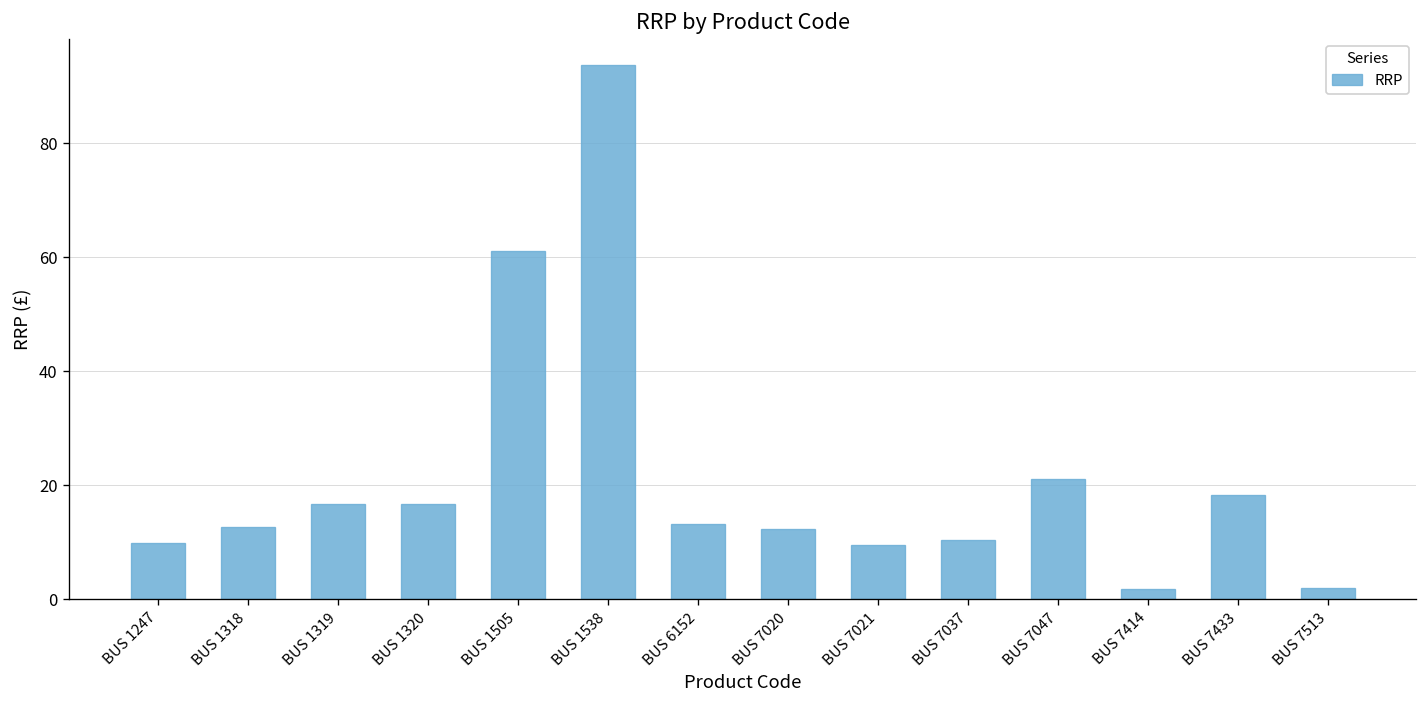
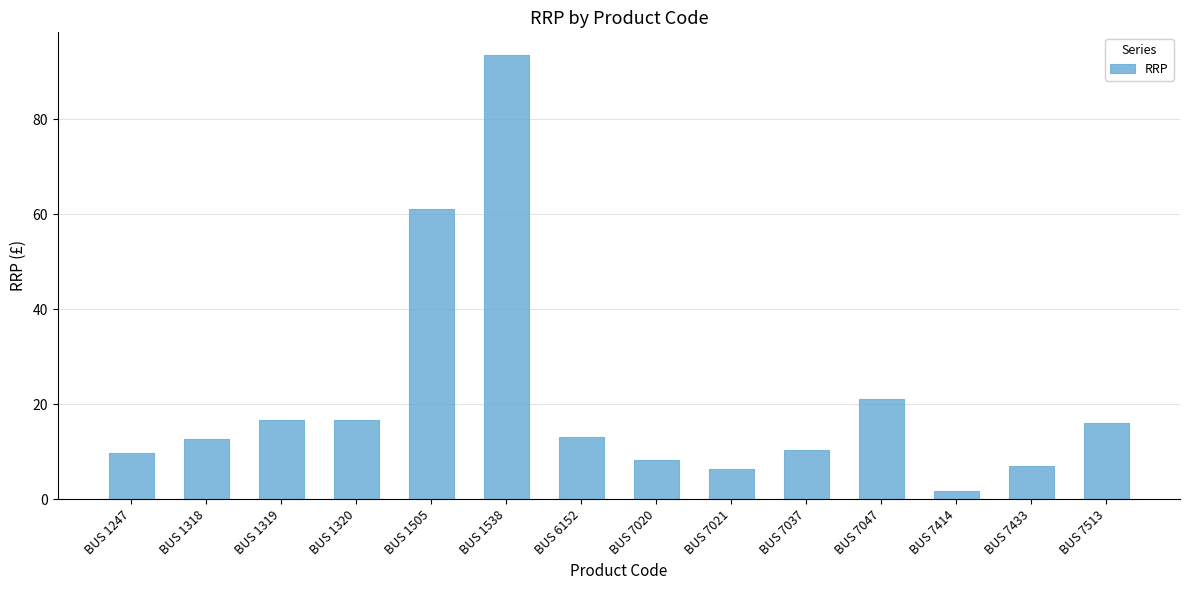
BUS 7020: 12 -> 8
BUS 7021: 10 -> 6
BUS 7433: 18 -> 7
BUS 7513: 2 -> 16
